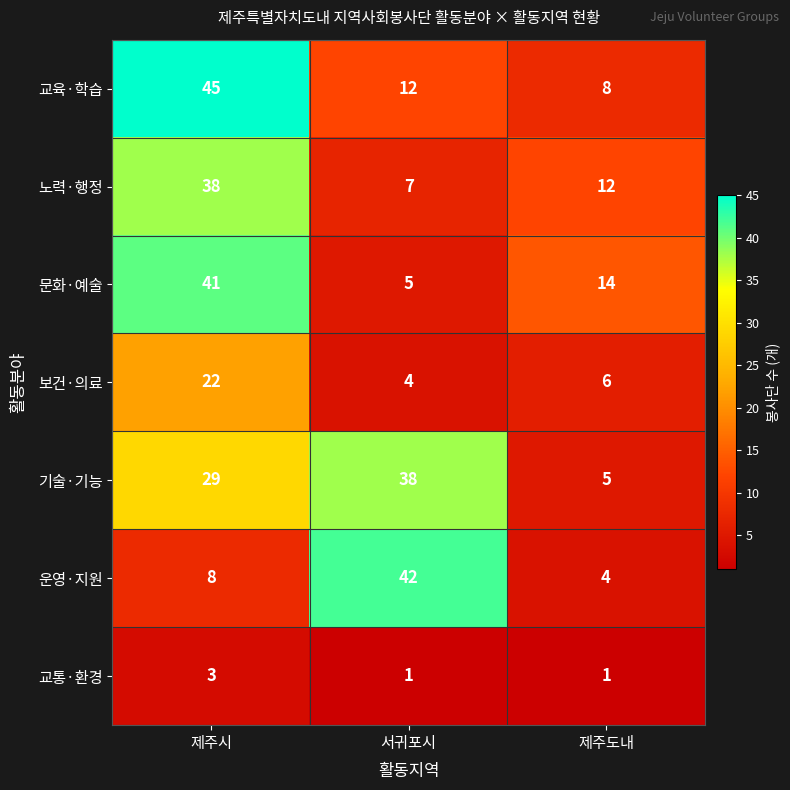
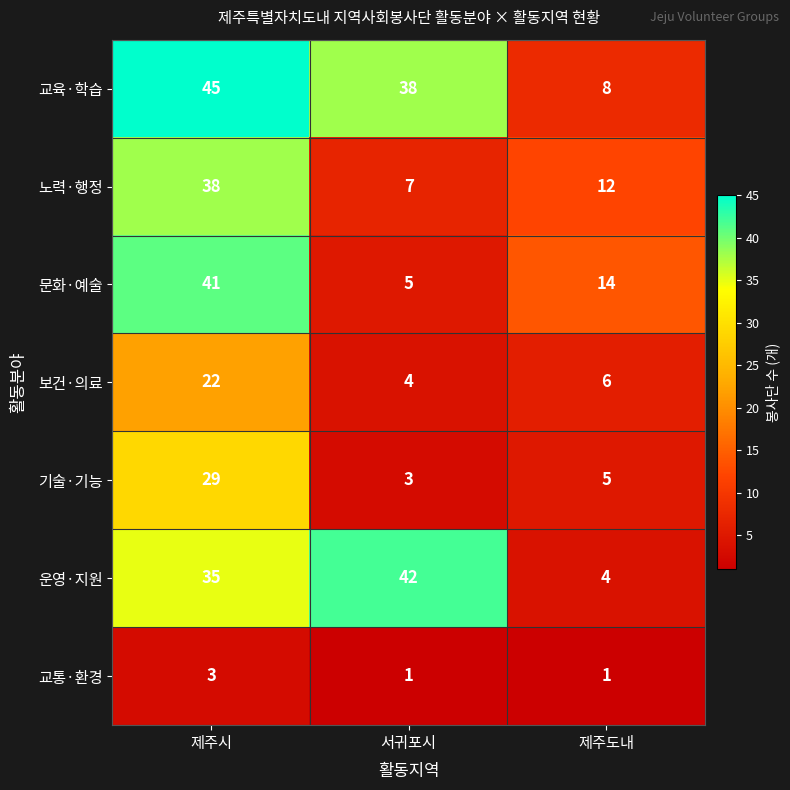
교육·학습, 서귀포시: 12 -> 38
기술·기능, 서귀포시: 38 -> 3
운영·지원, 제주시: 8 -> 35
